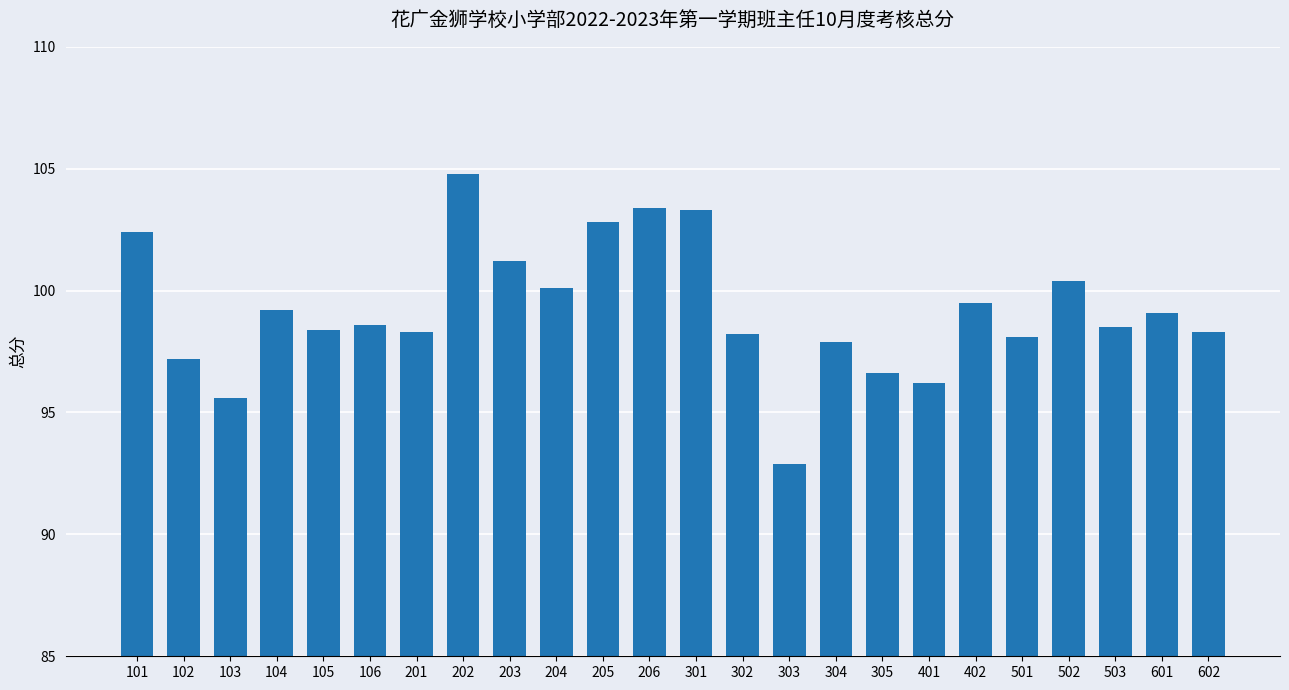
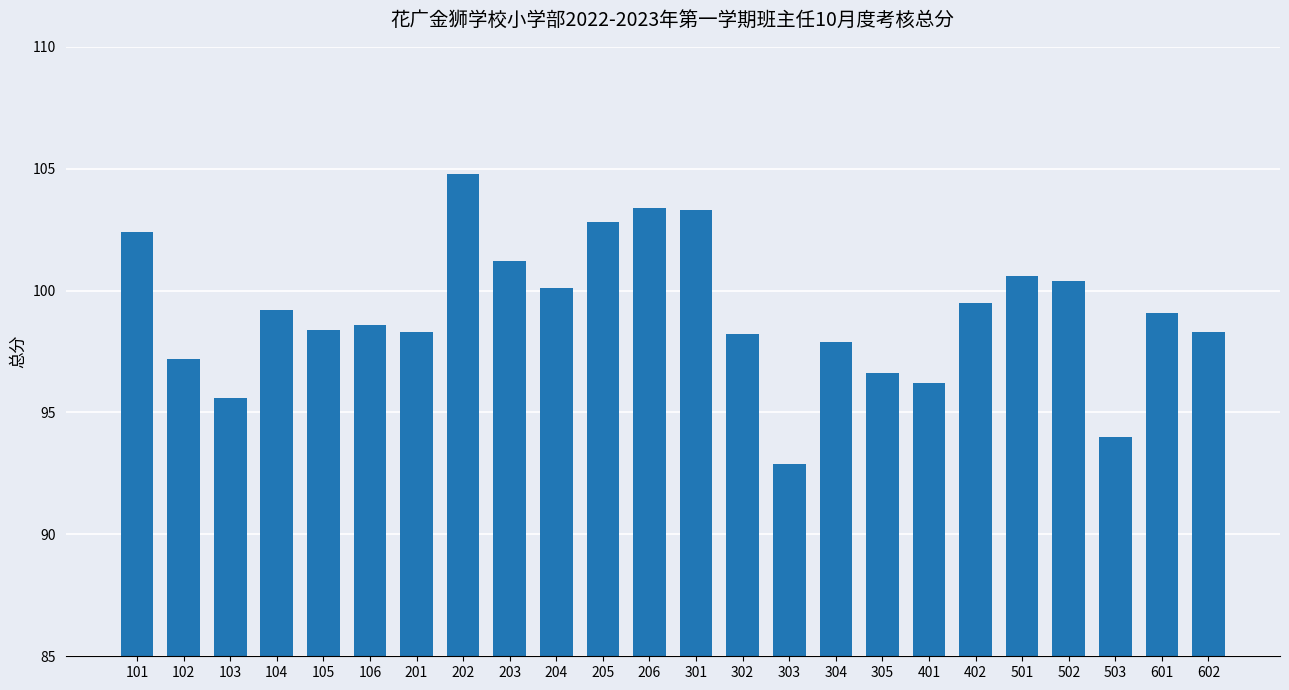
501: 98.1 -> 100.6
503: 98.5 -> 94.0
